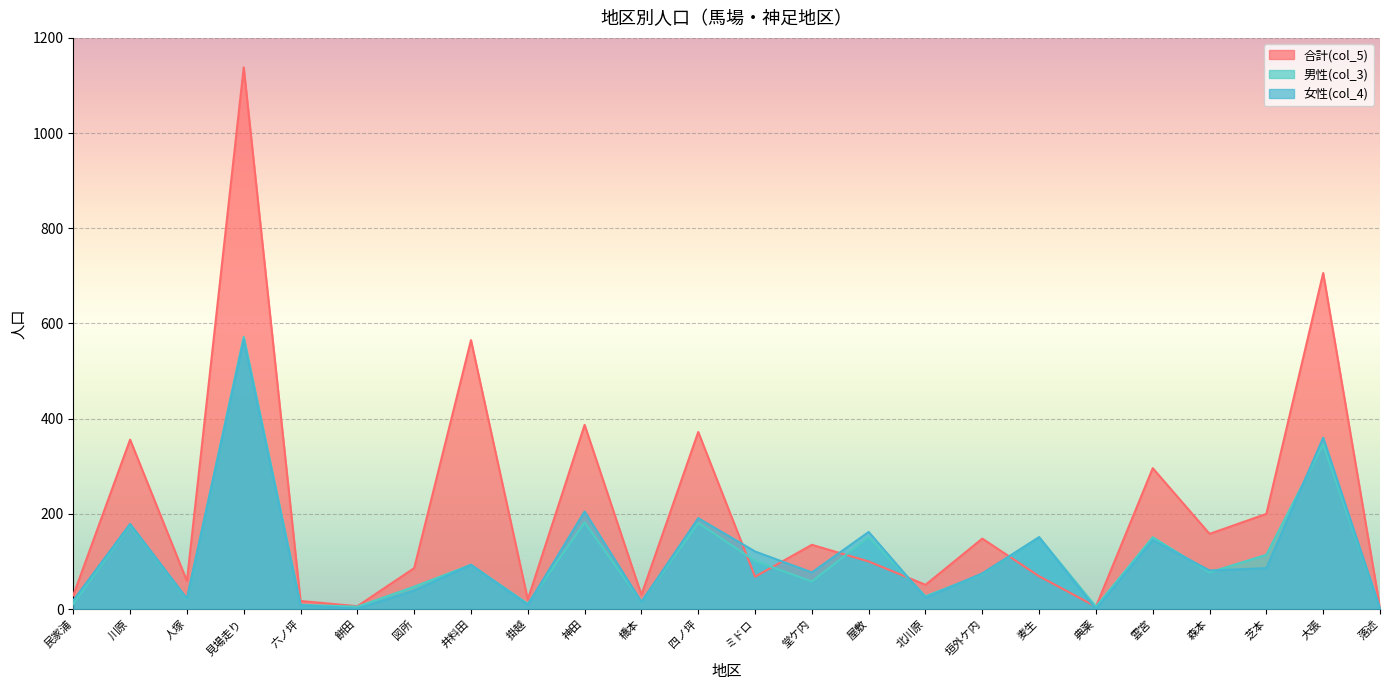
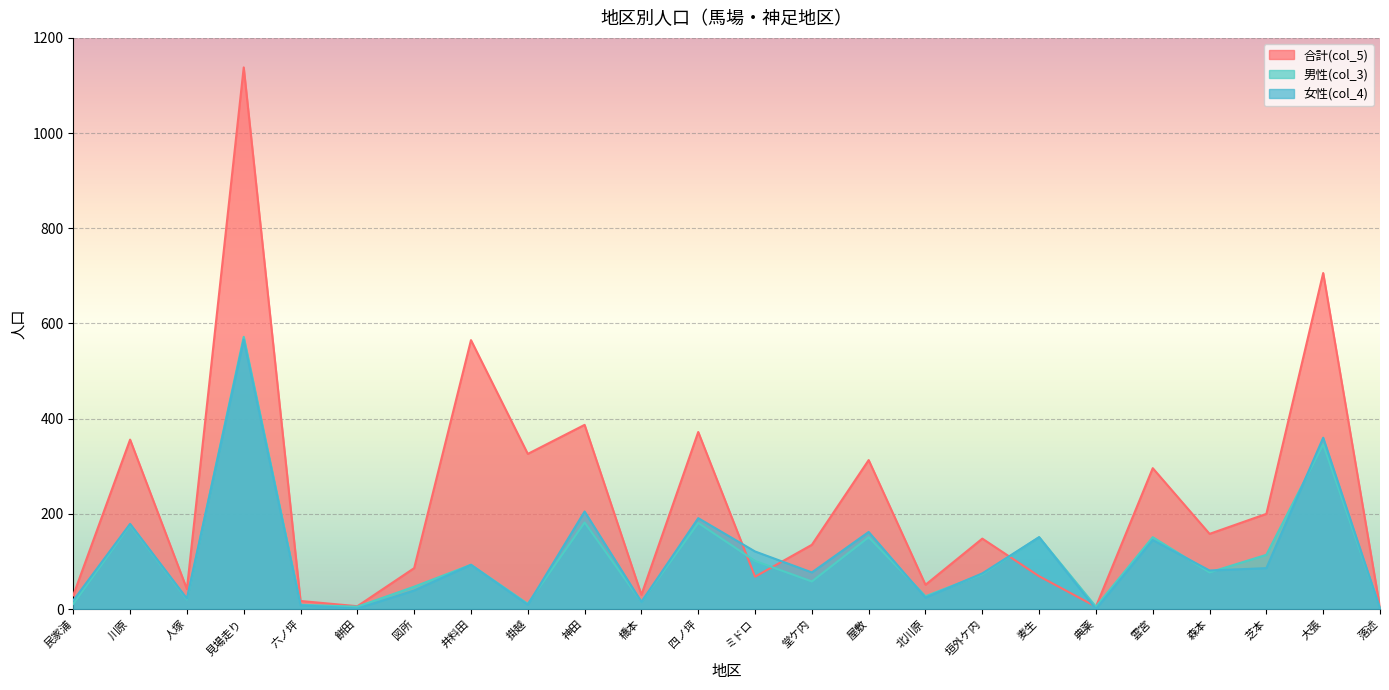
合計(col_5), 人塚: 60 -> 40
合計(col_5), 掛越: 20 -> 330
合計(col_5), 屋敷: 100 -> 310
